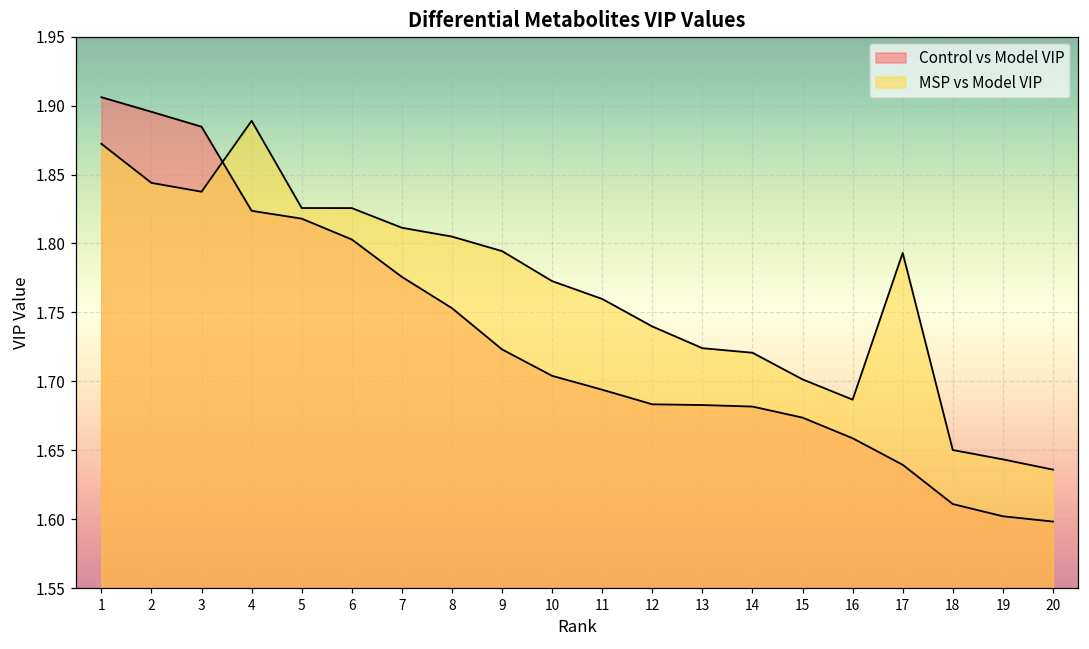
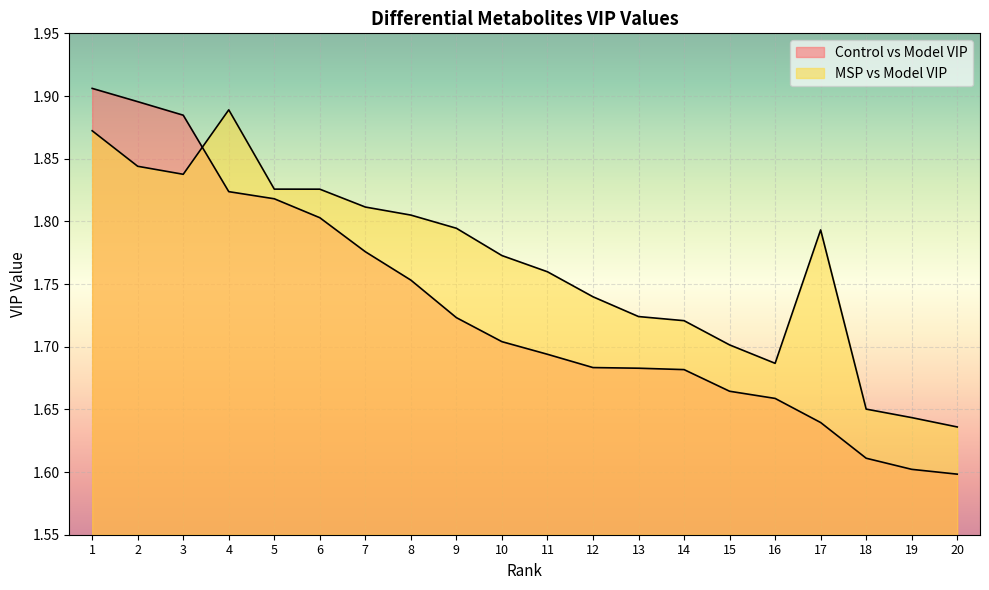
Control vs Model VIP, 15: 1.674 -> 1.664
